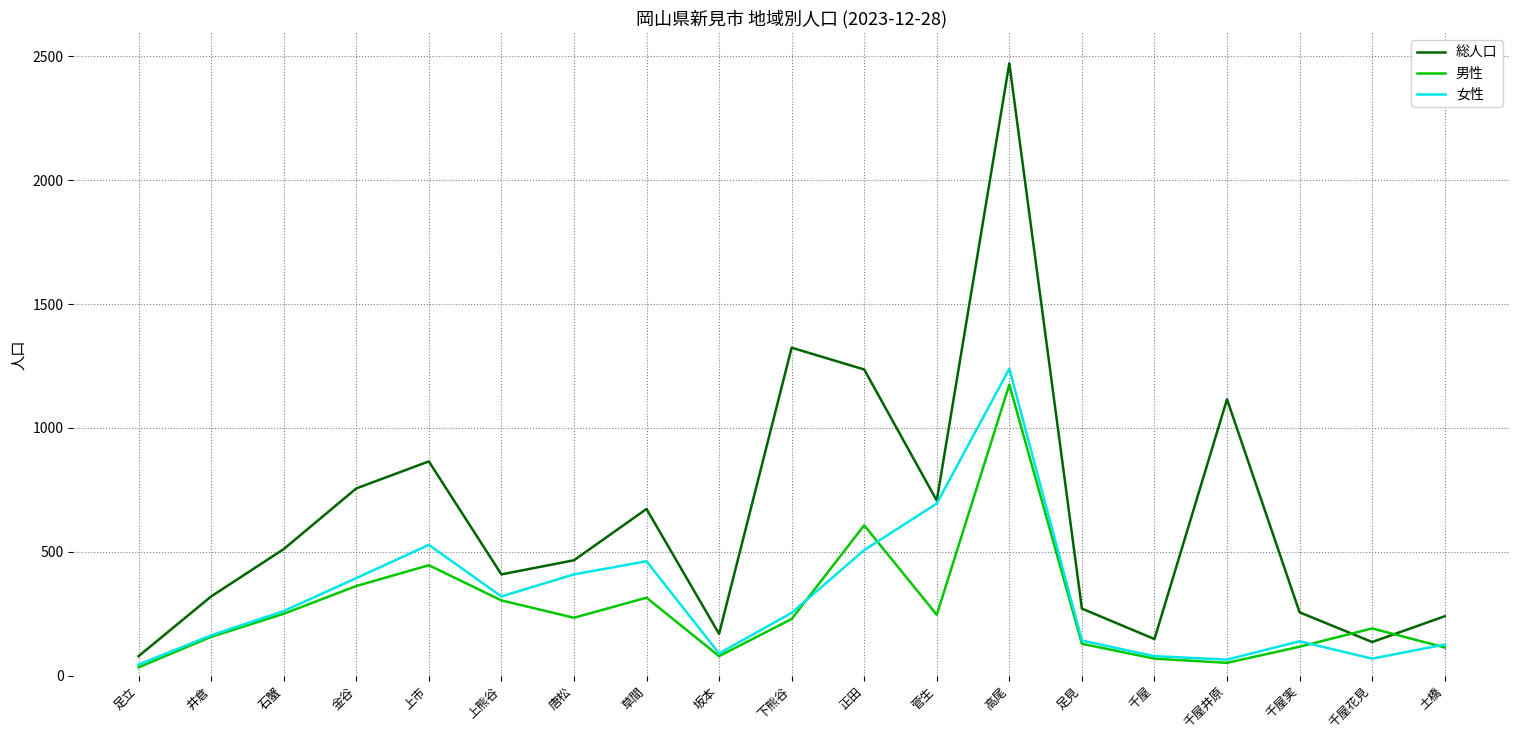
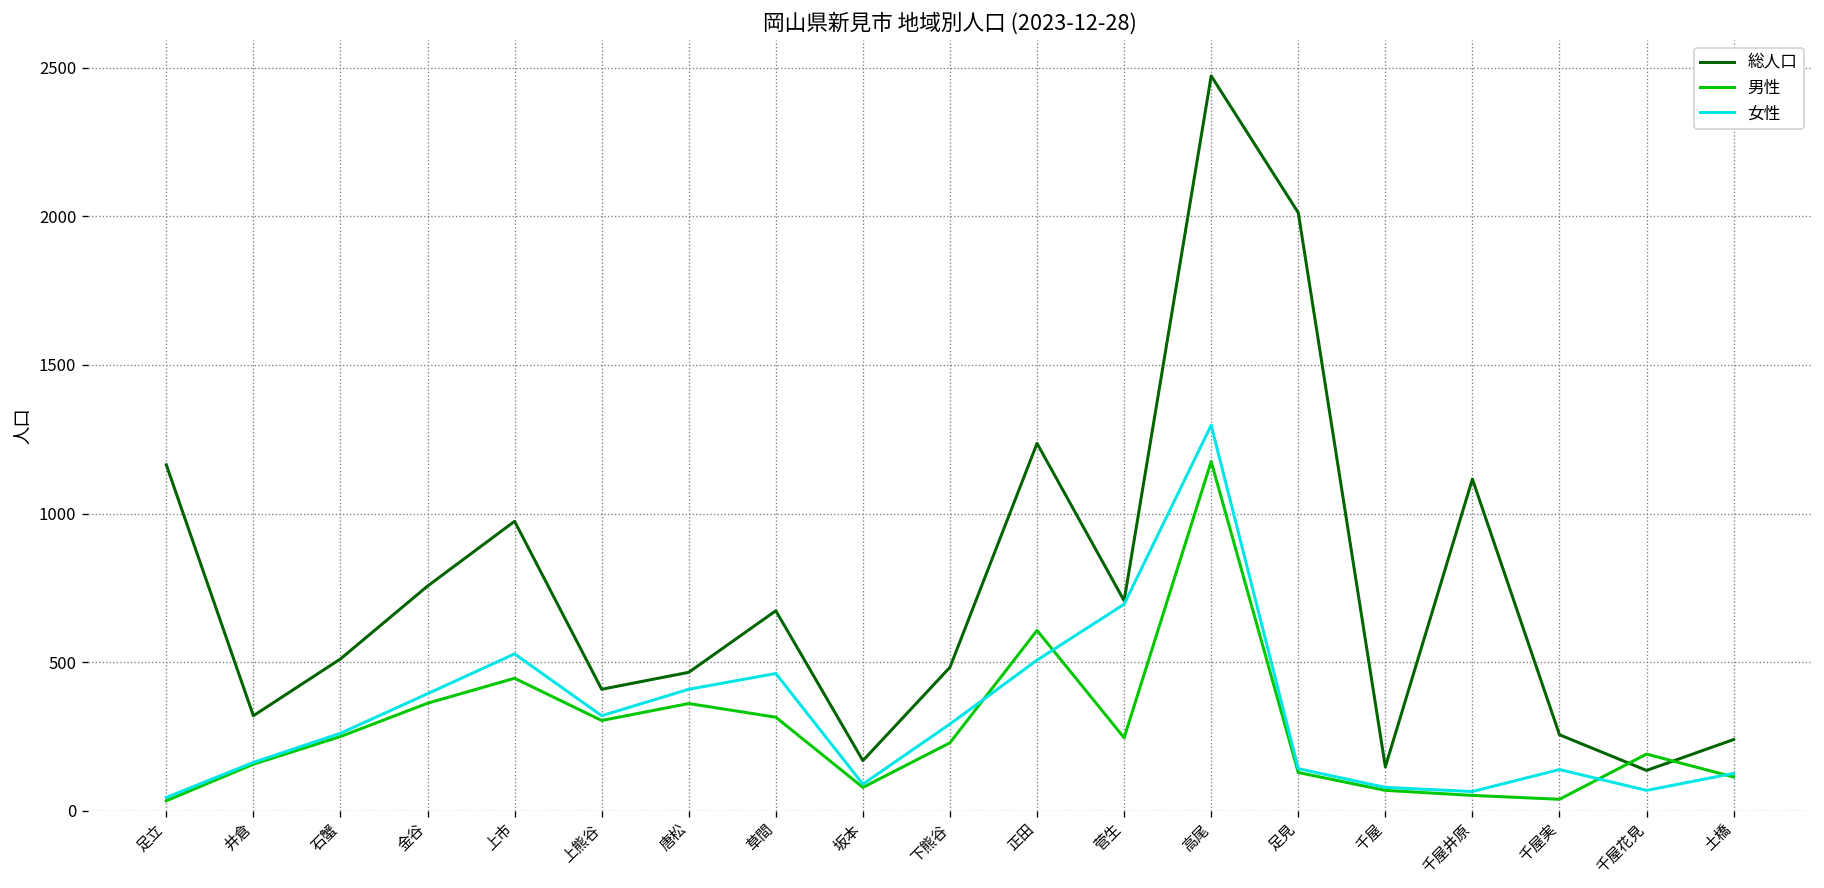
総人口, 足立: 80 -> 1160
総人口, 上市: 870 -> 970
男性, 唐松: 230 -> 360
総人口, 下熊谷: 1320 -> 480
女性, 下熊谷: 250 -> 290
女性, 高尾: 1240 -> 1300
総人口, 足見: 270 -> 2010
男性, 千屋実: 120 -> 40
